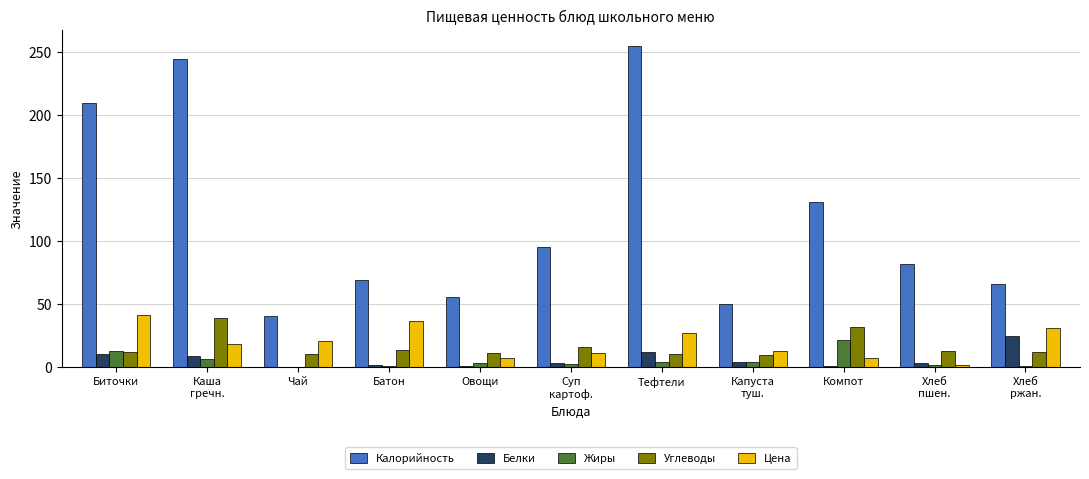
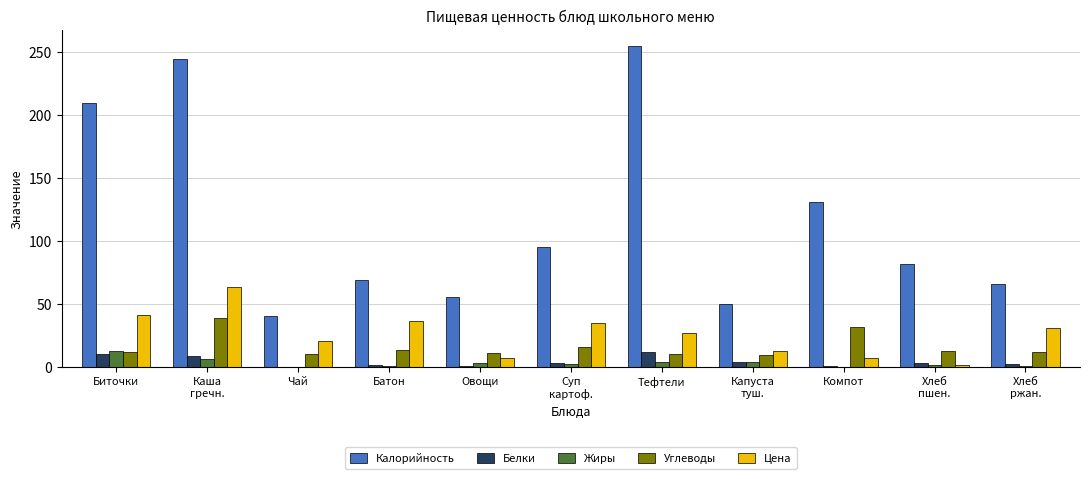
Цена, Каша гречн.: 19 -> 64
Цена, Суп картоф.: 11 -> 35
Жиры, Компот: 21 -> 0
Белки, Хлеб ржан.: 25 -> 2
